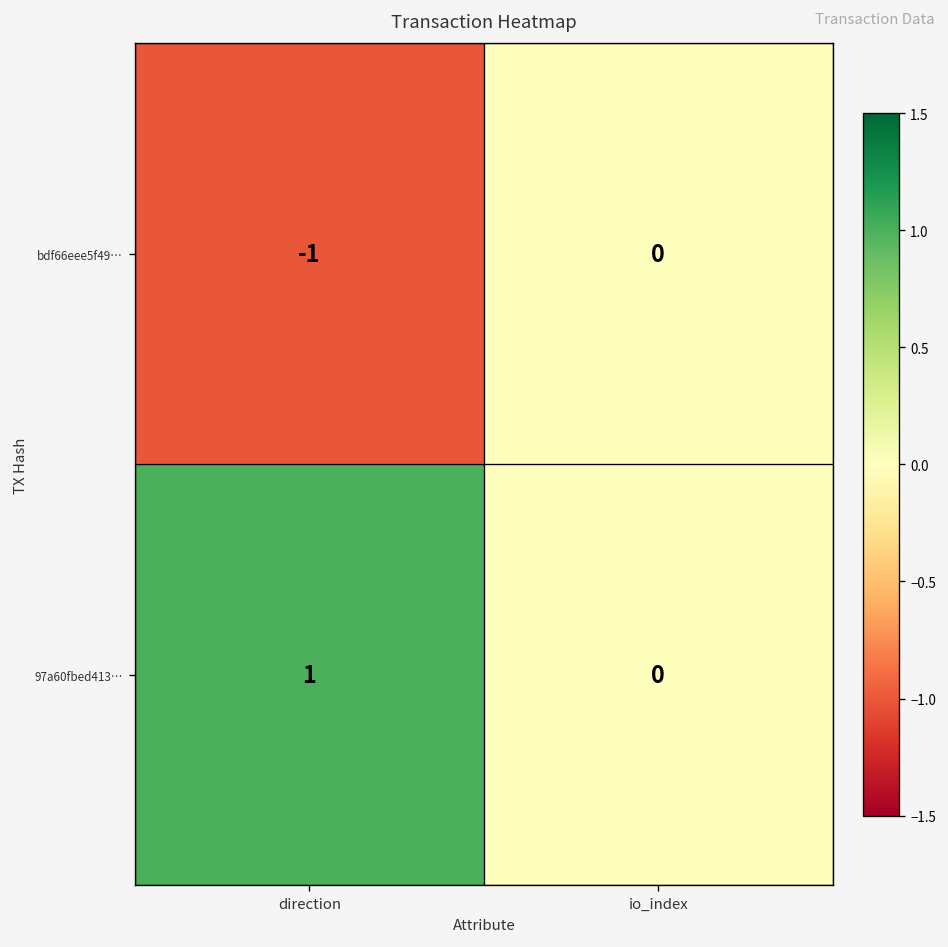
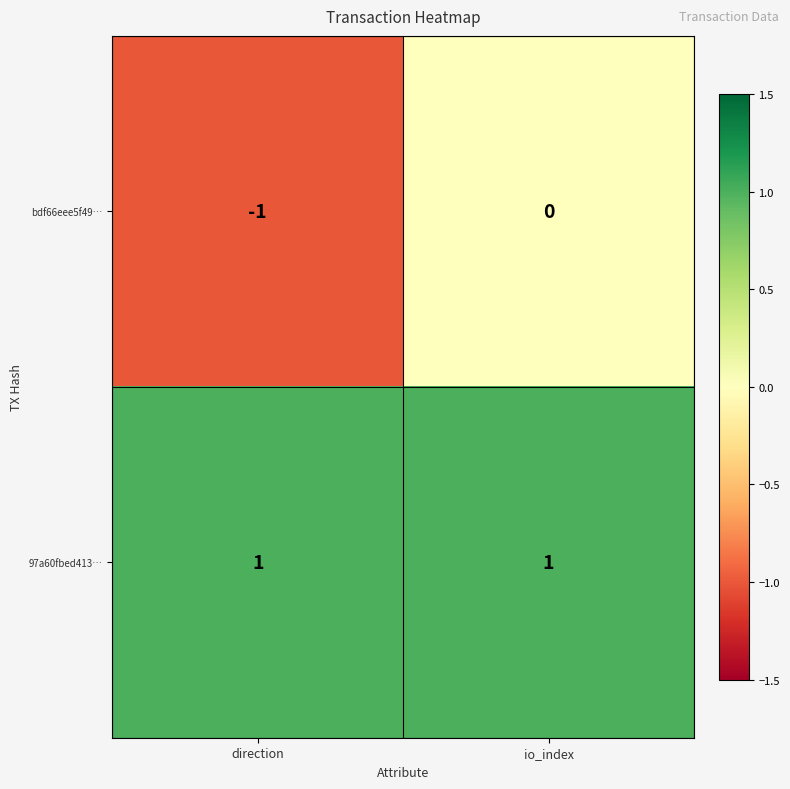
97a60fbed413…, io_index: 0 -> 1
